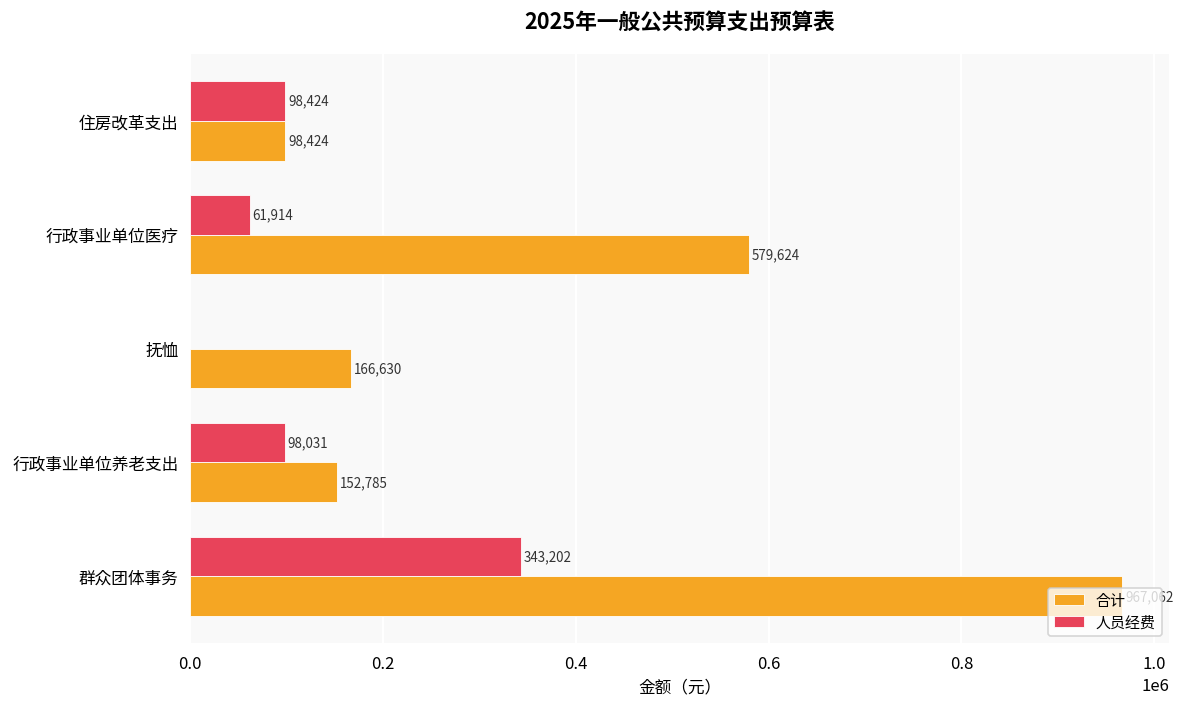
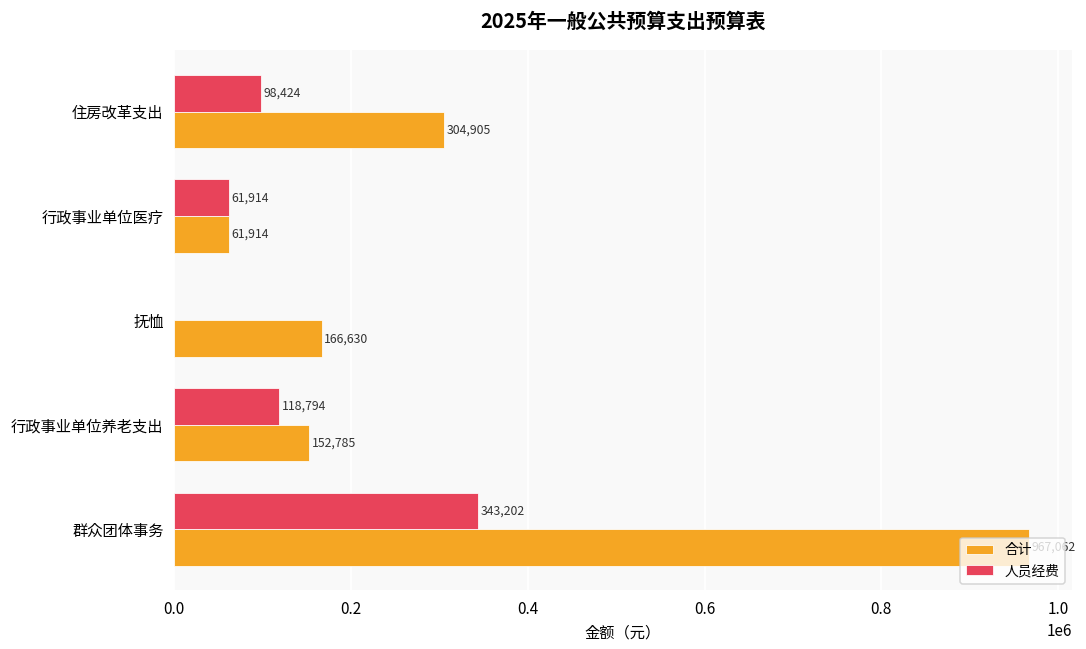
合计, 住房改革支出: 98,424 -> 304,905
合计, 行政事业单位医疗: 579,624 -> 61,914
人员经费, 行政事业单位养老支出: 98,031 -> 118,794
